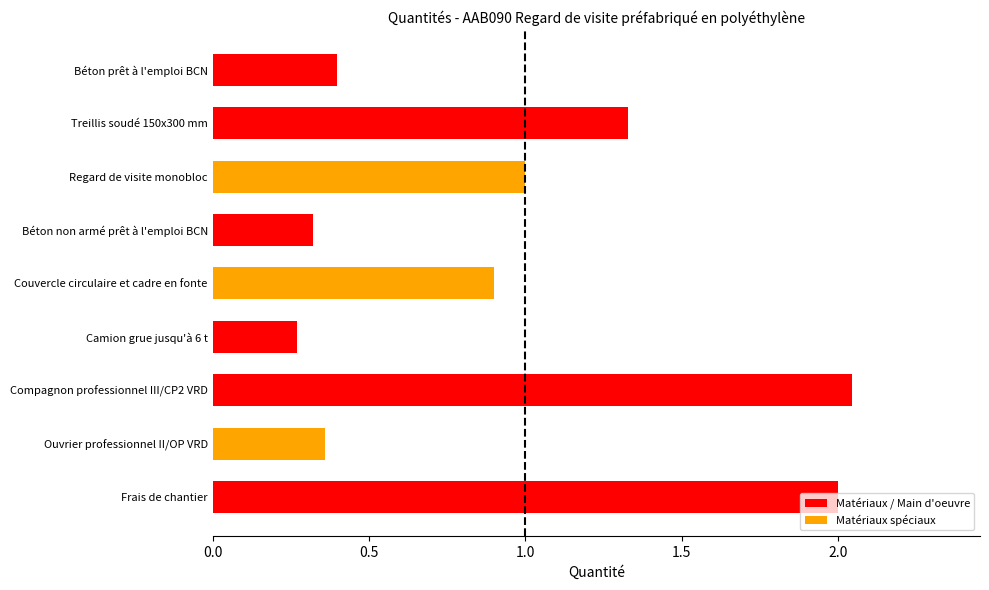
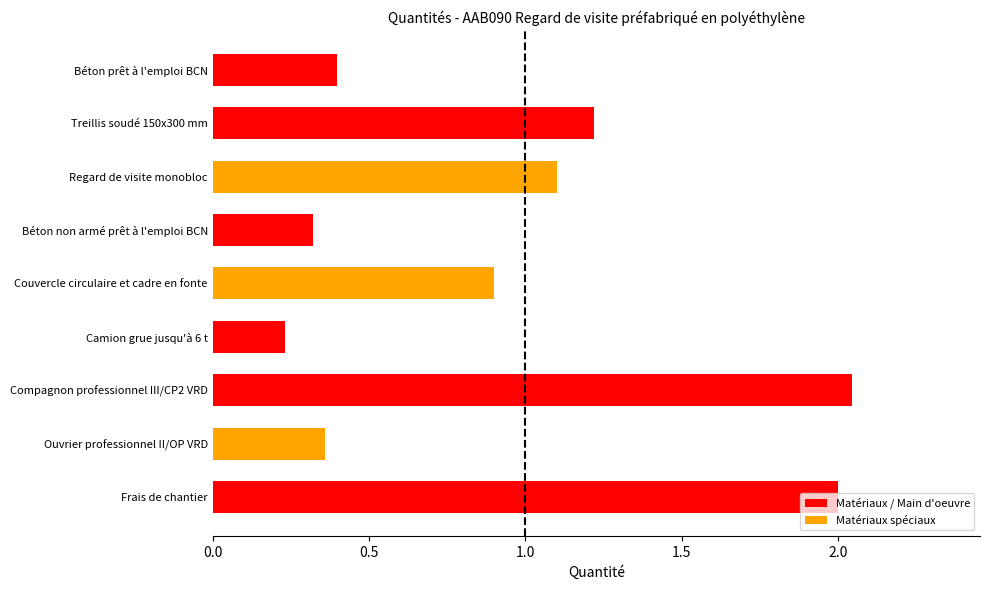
Treillis soudé 150x300 mm: 1.33 -> 1.22
Regard de visite monobloc: 1.0 -> 1.1
Camion grue jusqu'à 6 t: 0.27 -> 0.23
